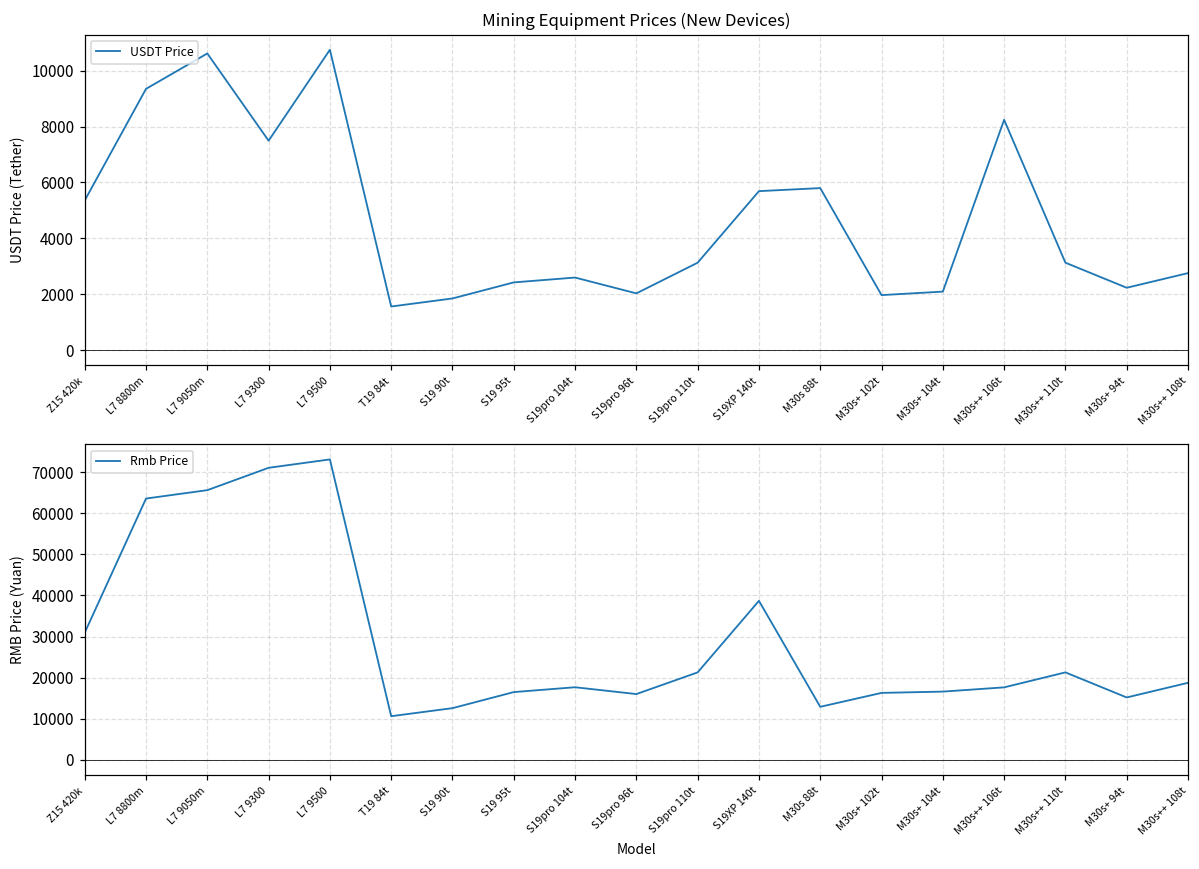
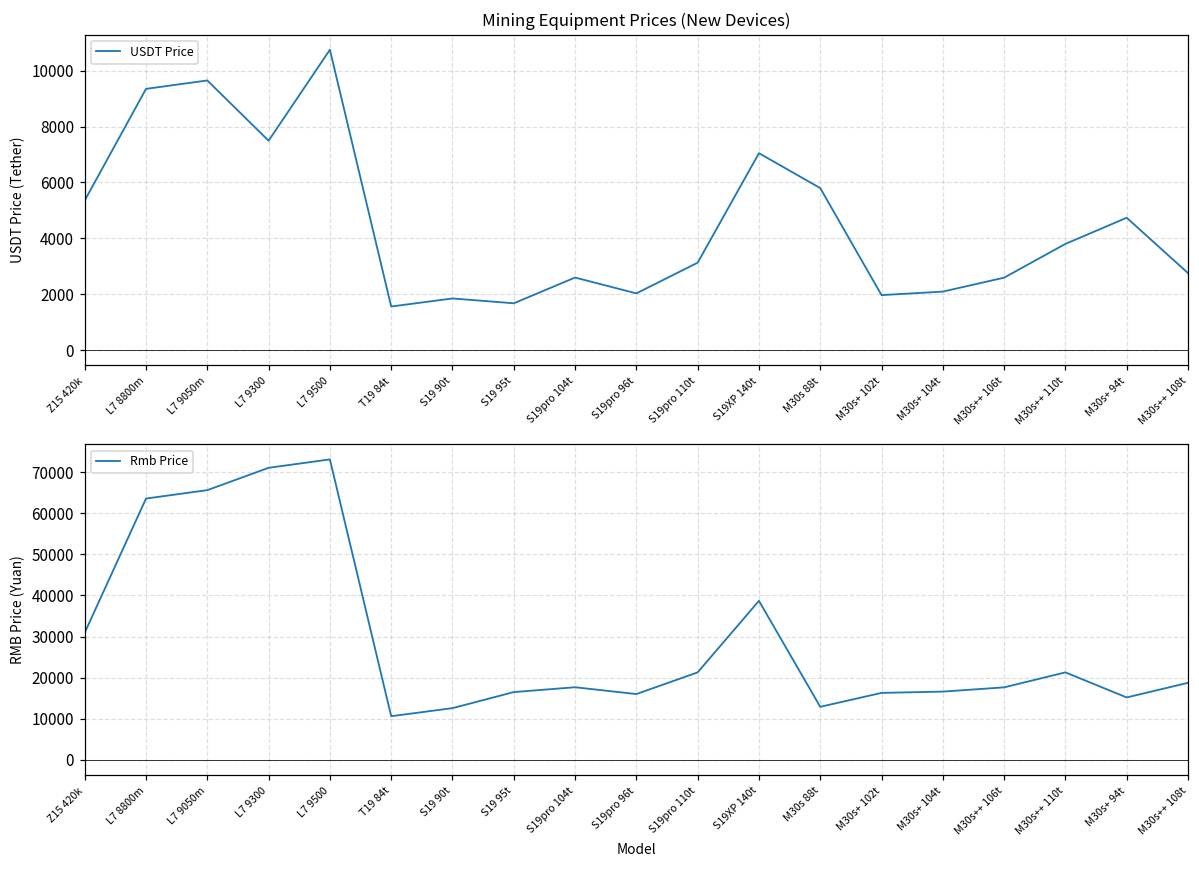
Mining Equipment Prices (New Devices), L7 9050m: 10600 -> 9700
Mining Equipment Prices (New Devices), S19 95t: 2400 -> 1700
Mining Equipment Prices (New Devices), S19XP 140t: 5700 -> 7000
Mining Equipment Prices (New Devices), M30s++ 106t: 8200 -> 2600
Mining Equipment Prices (New Devices), M30s++ 110t: 3100 -> 3800
Mining Equipment Prices (New Devices), M30s+ 94t: 2200 -> 4700
